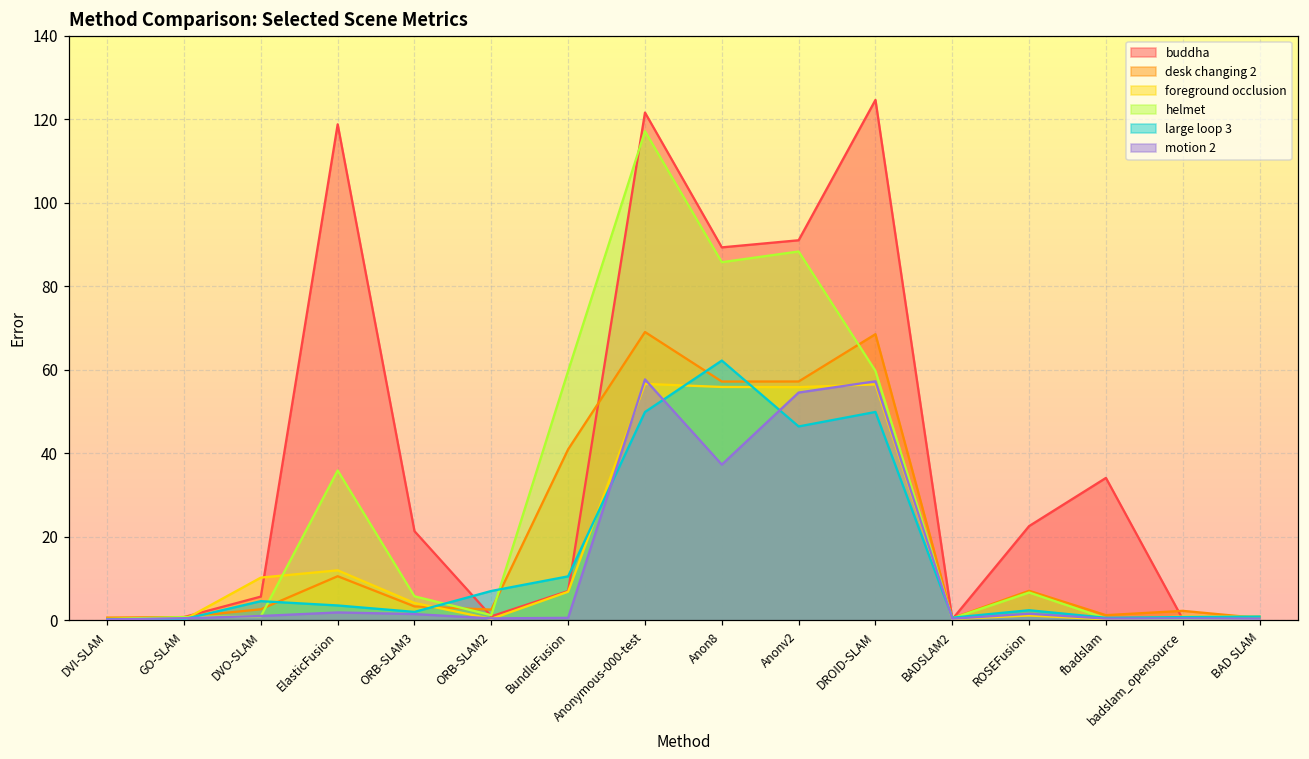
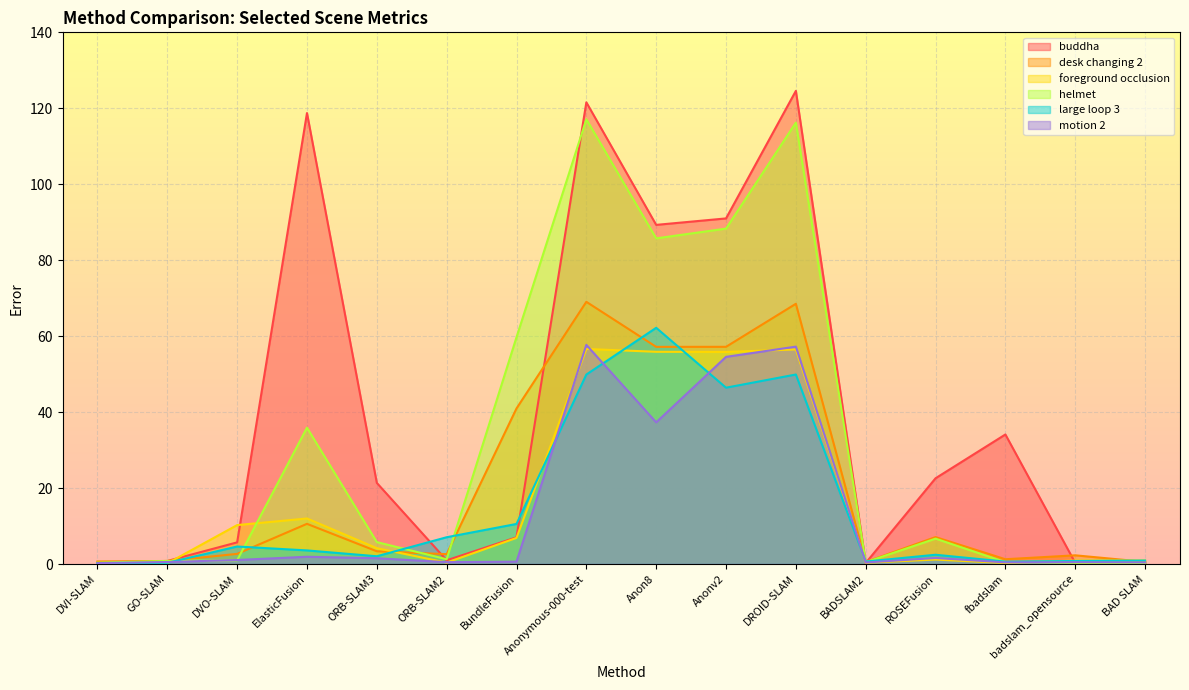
helmet, DROID-SLAM: 60 -> 116
